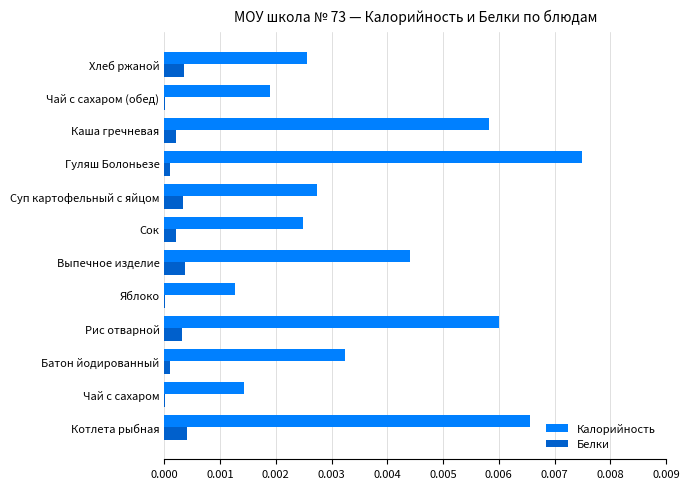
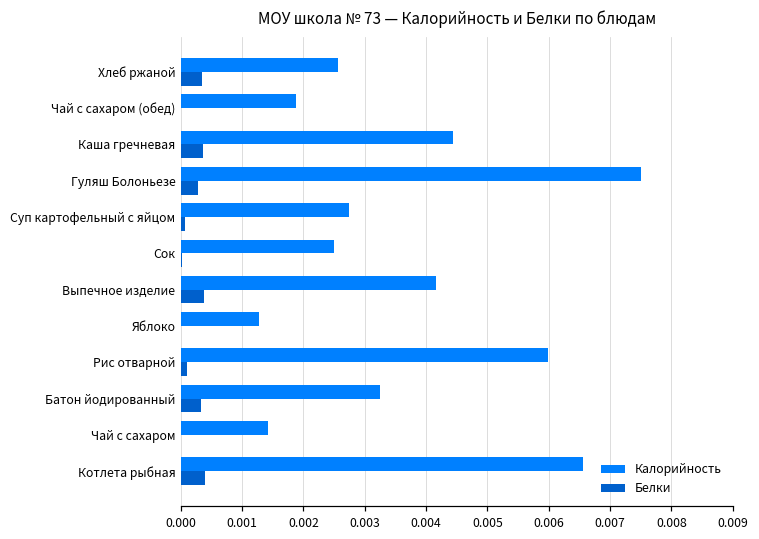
Калорийность, Каша гречневая: 0.0058 -> 0.0044
Белки, Каша гречневая: 0.0002 -> 0.0004
Белки, Гуляш Болоньезе: 0.0001 -> 0.0003
Белки, Суп картофельный с яйцом: 0.0003 -> 0.0001
Белки, Сок: 0.0002 -> 0.0000
Калорийность, Выпечное изделие: 0.0044 -> 0.0042
Белки, Рис отварной: 0.0003 -> 0.0001
Белки, Батон йодированный: 0.0001 -> 0.0003
